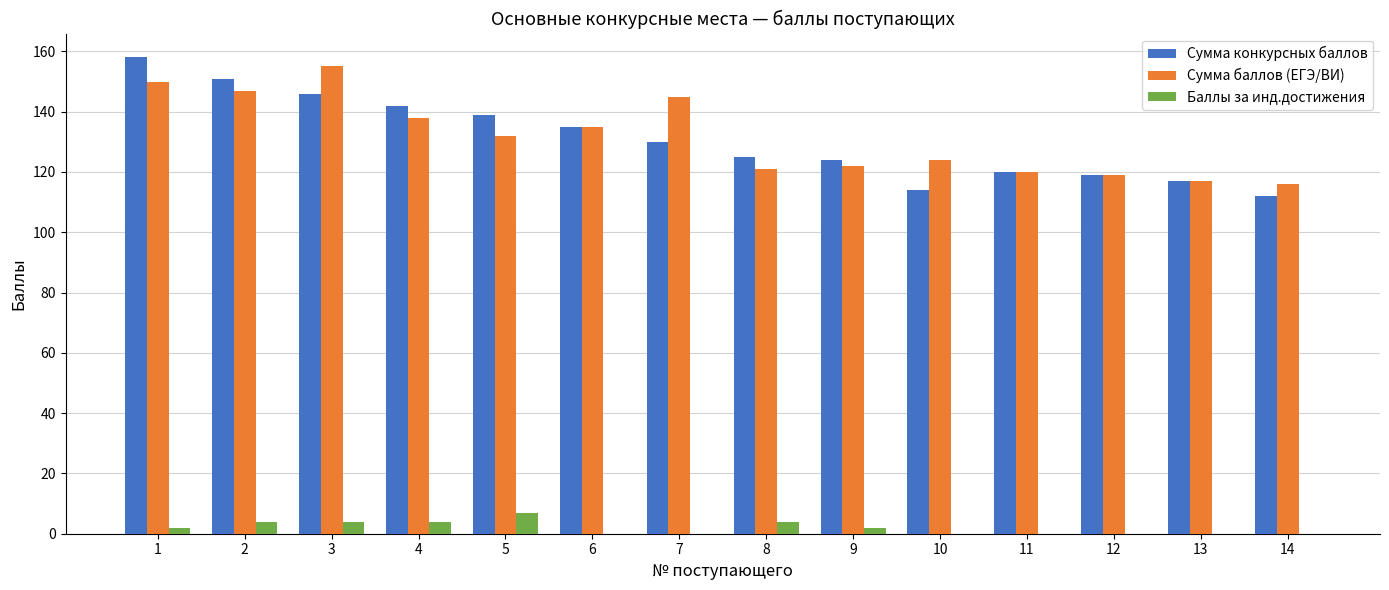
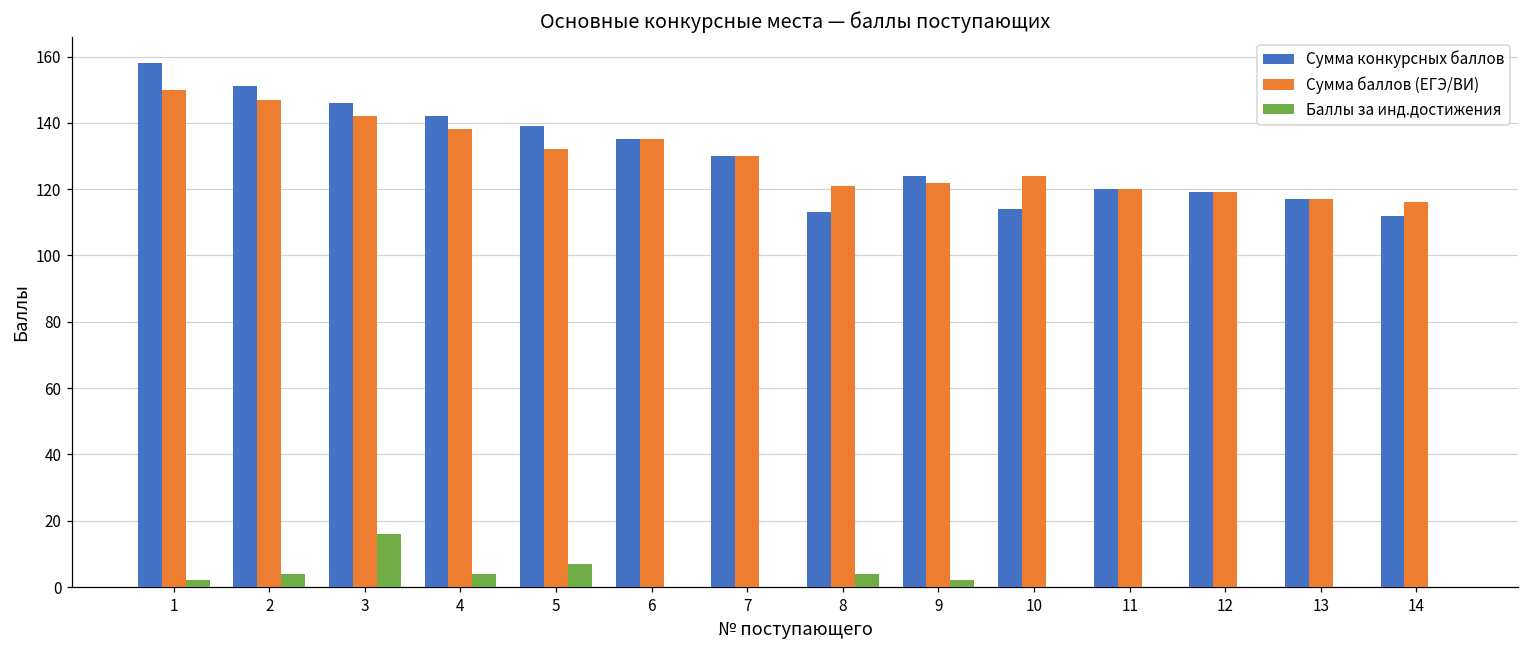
Сумма баллов (ЕГЭ/ВИ), 3: 155 -> 142
Баллы за инд.достижения, 3: 4 -> 16
Сумма баллов (ЕГЭ/ВИ), 7: 145 -> 130
Сумма конкурсных баллов, 8: 125 -> 113
